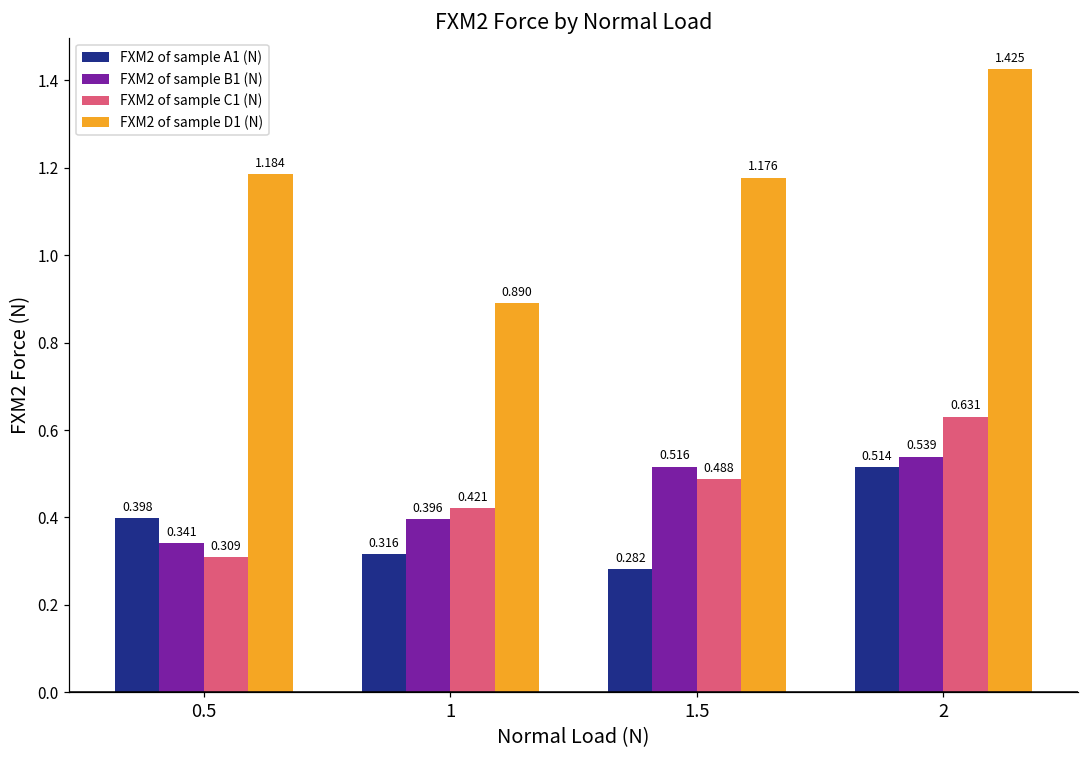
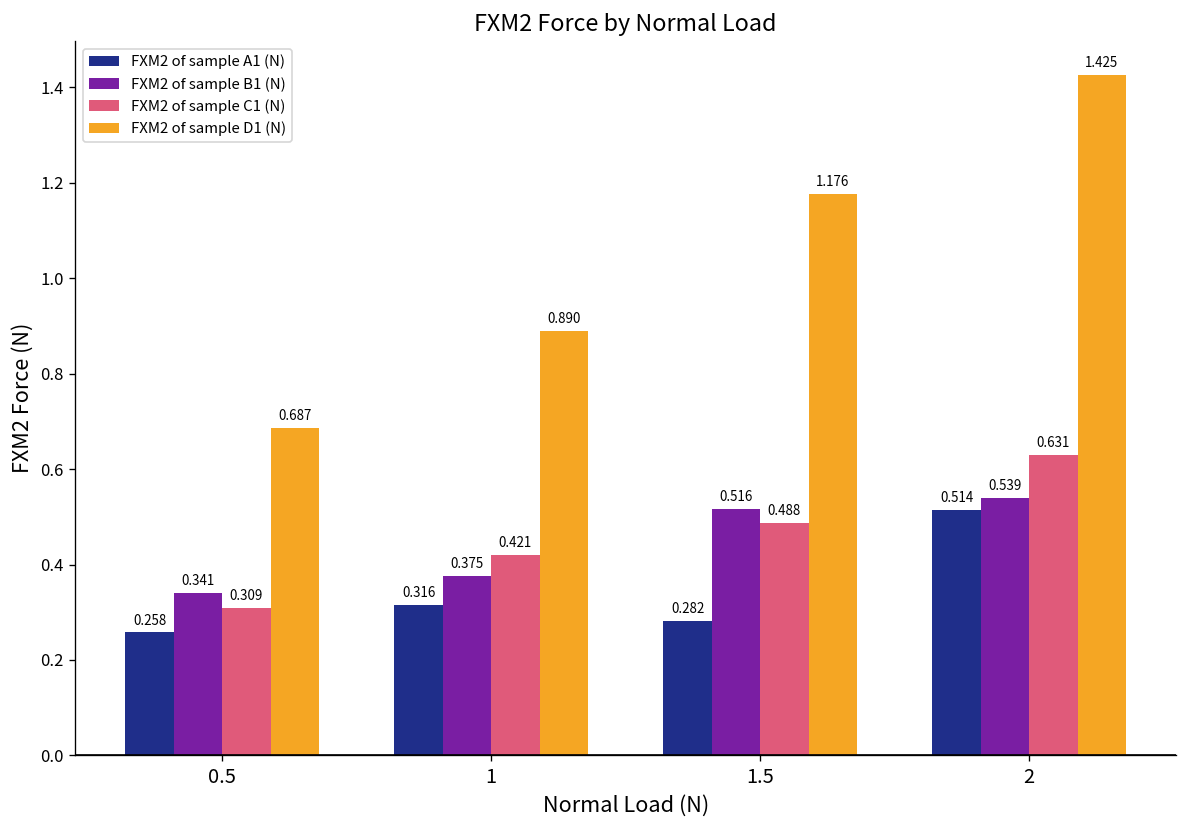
FXM2 of sample A1 (N), 0.5: 0.398 -> 0.258
FXM2 of sample D1 (N), 0.5: 1.184 -> 0.687
FXM2 of sample B1 (N), 1: 0.396 -> 0.375
